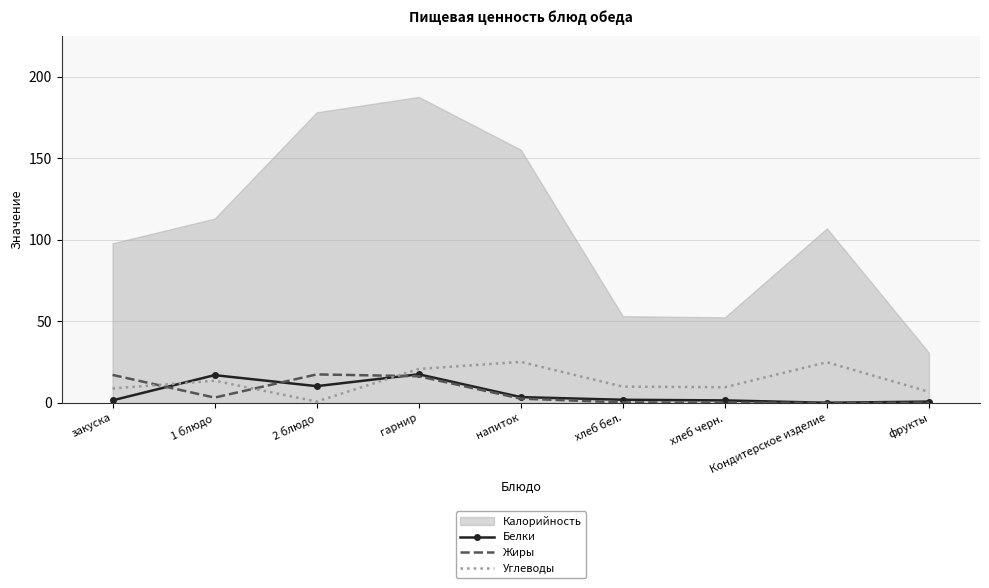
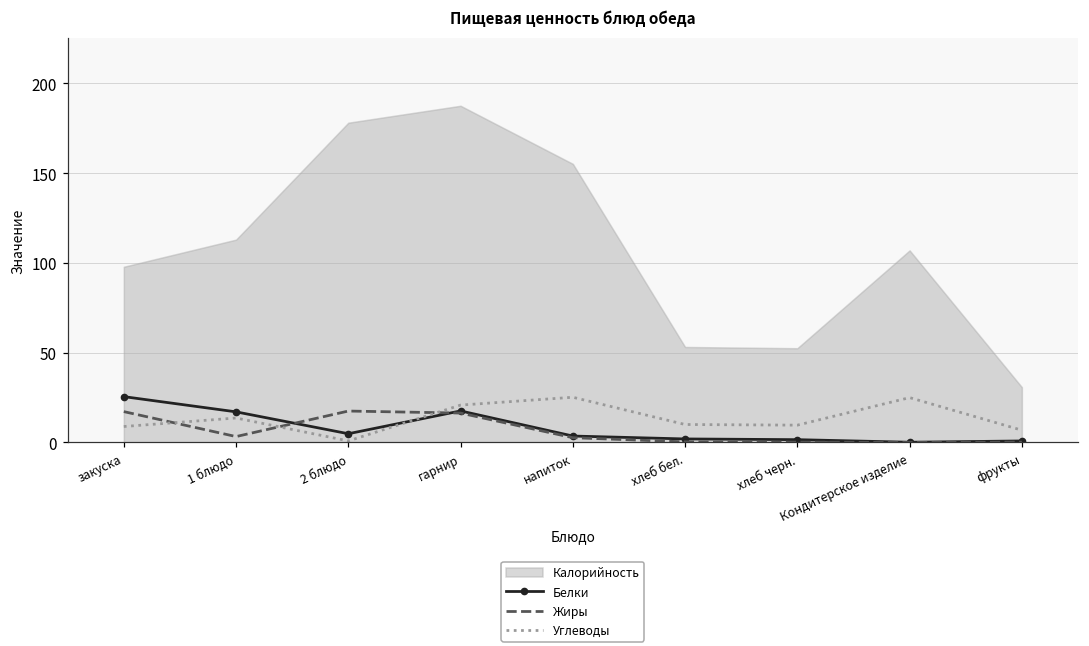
Белки, закуска: 2 -> 26
Белки, 2 блюдо: 10 -> 5
